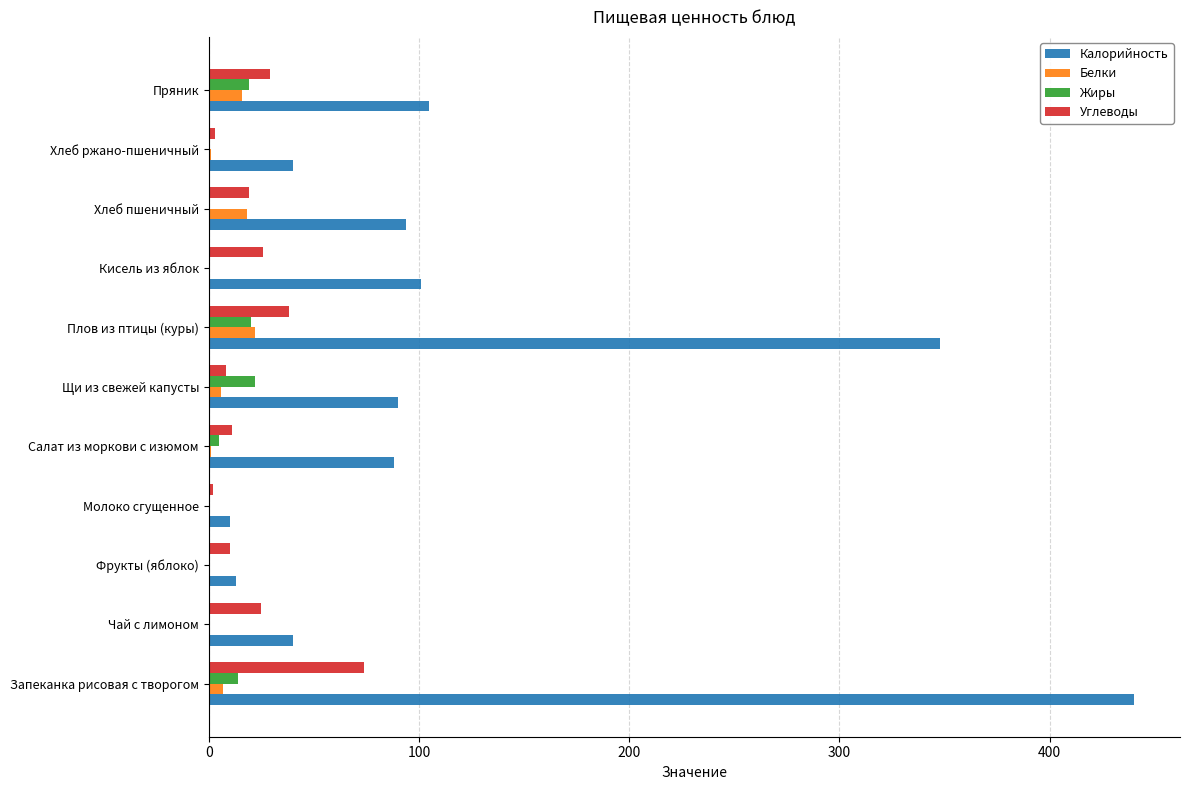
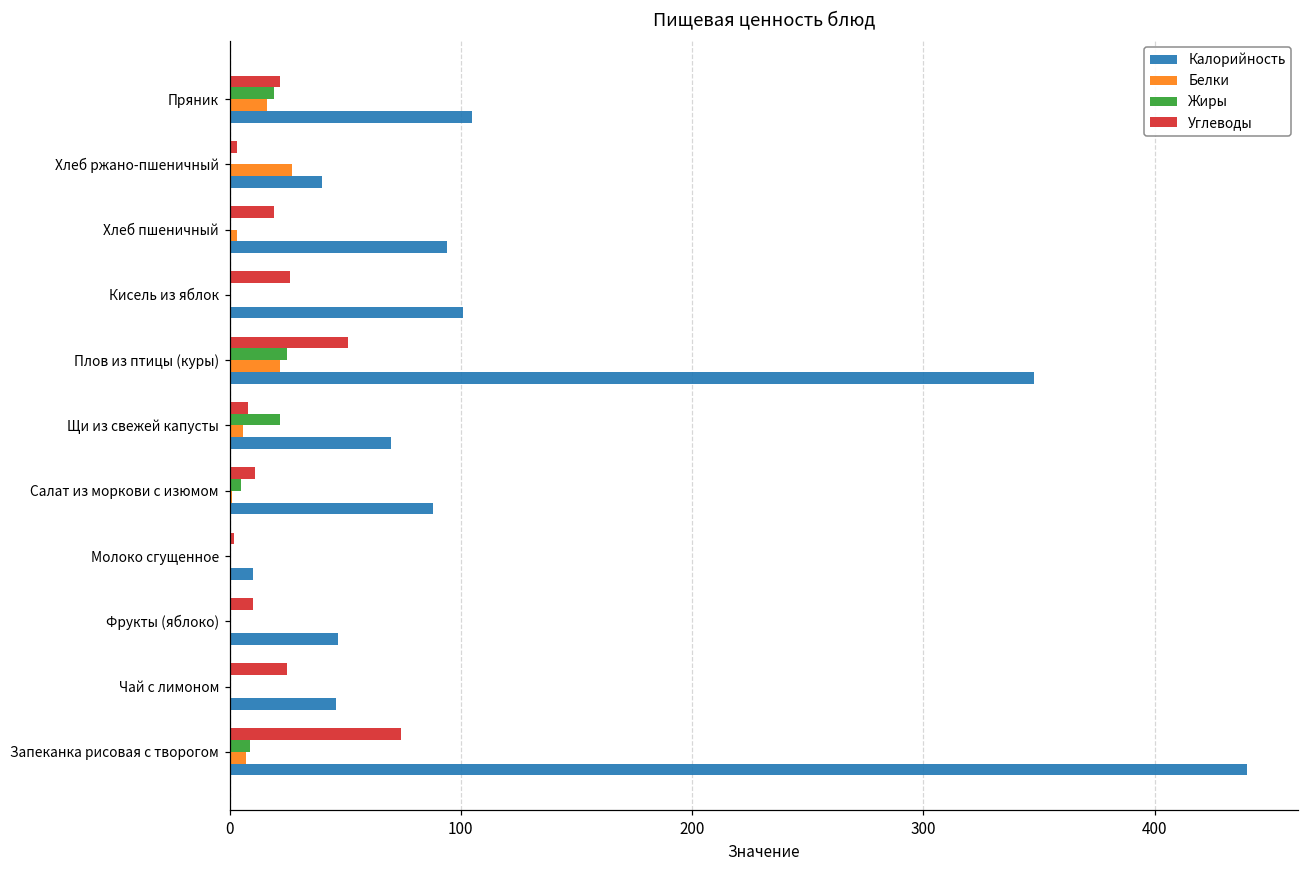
Углеводы, Пряник: 29 -> 22
Белки, Хлеб ржано-пшеничный: 1 -> 27
Белки, Хлеб пшеничный: 18 -> 3
Углеводы, Плов из птицы (куры): 38 -> 51
Жиры, Плов из птицы (куры): 20 -> 25
Калорийность, Щи из свежей капусты: 90 -> 70
Калорийность, Фрукты (яблоко): 13 -> 47
Калорийность, Чай с лимоном: 40 -> 46
Жиры, Запеканка рисовая с творогом: 14 -> 9
